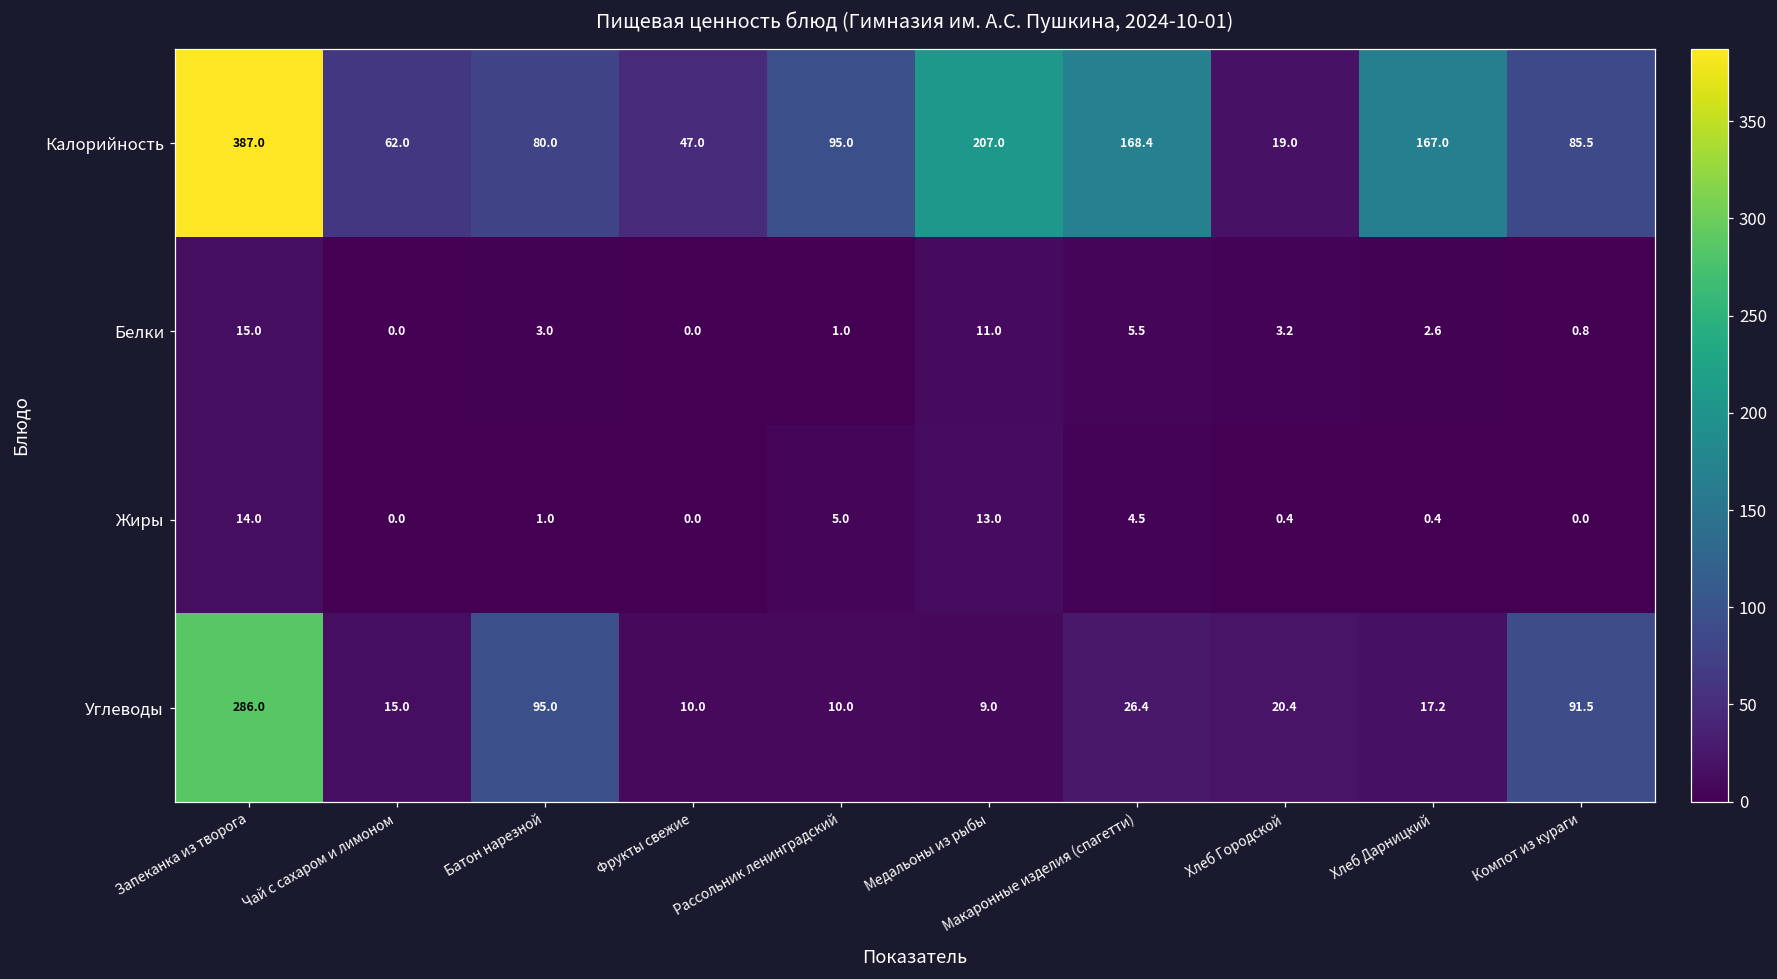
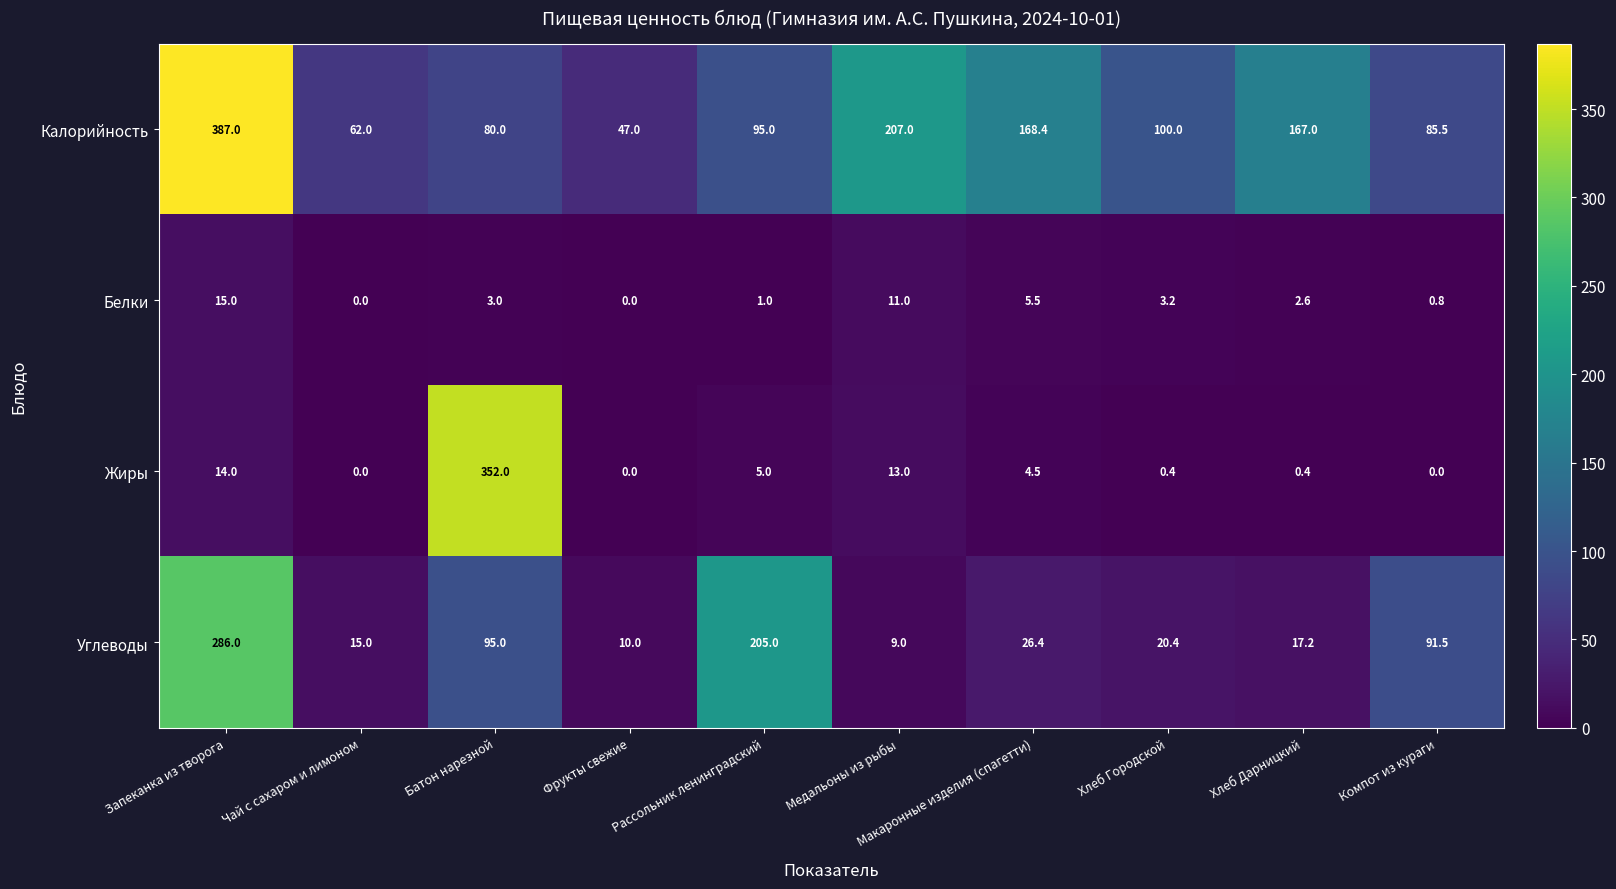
Калорийность, Хлеб Городской: 19.0 -> 100.0
Жиры, Батон нарезной: 1.0 -> 352.0
Углеводы, Рассольник ленинградский: 10.0 -> 205.0
